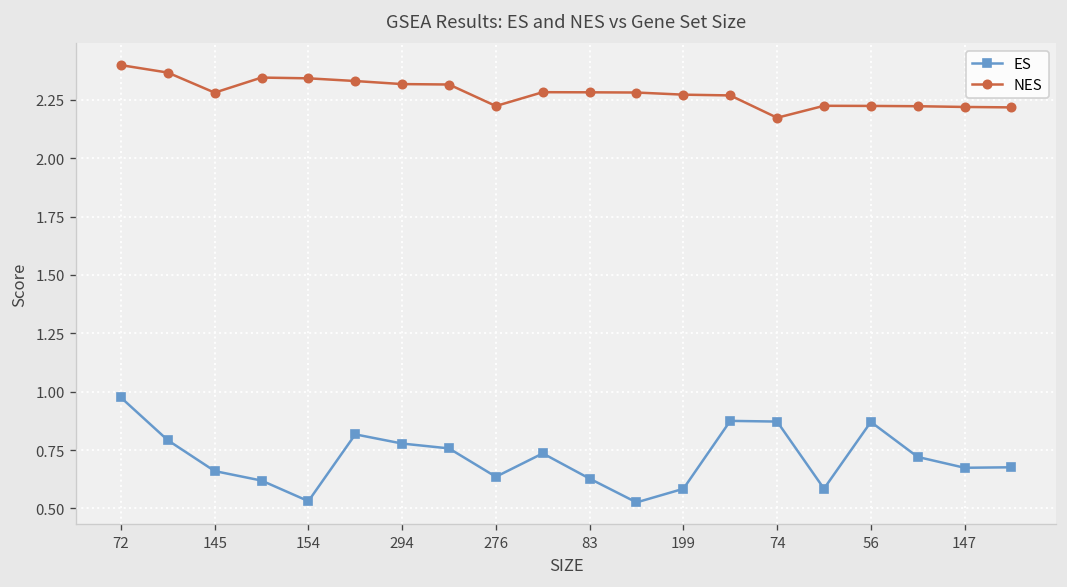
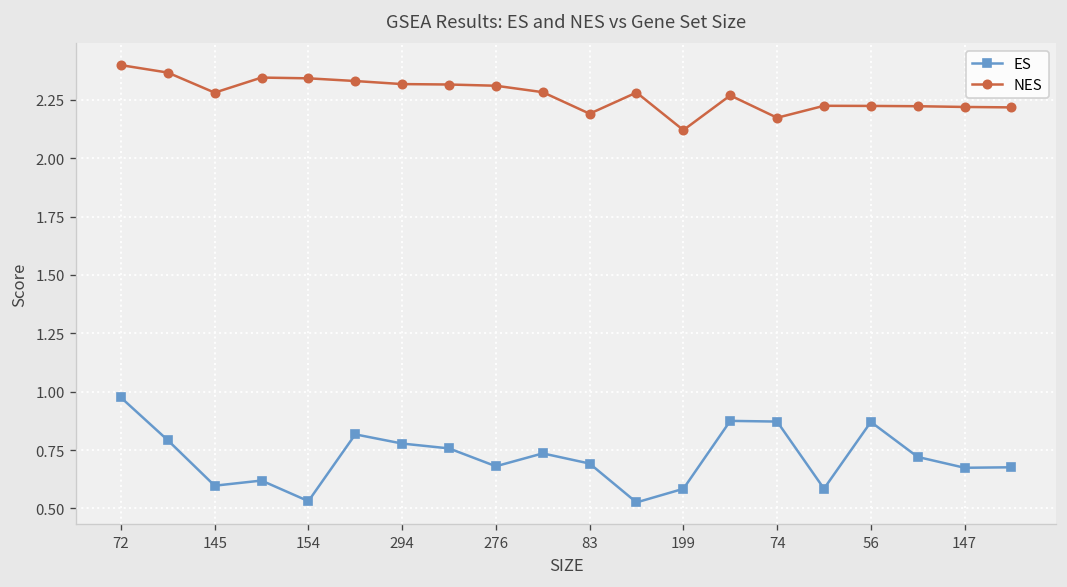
ES, 145: 0.66 -> 0.60
ES, 276: 0.64 -> 0.68
NES, 276: 2.22 -> 2.31
ES, 83: 0.63 -> 0.69
NES, 83: 2.28 -> 2.19
NES, 199: 2.27 -> 2.12
